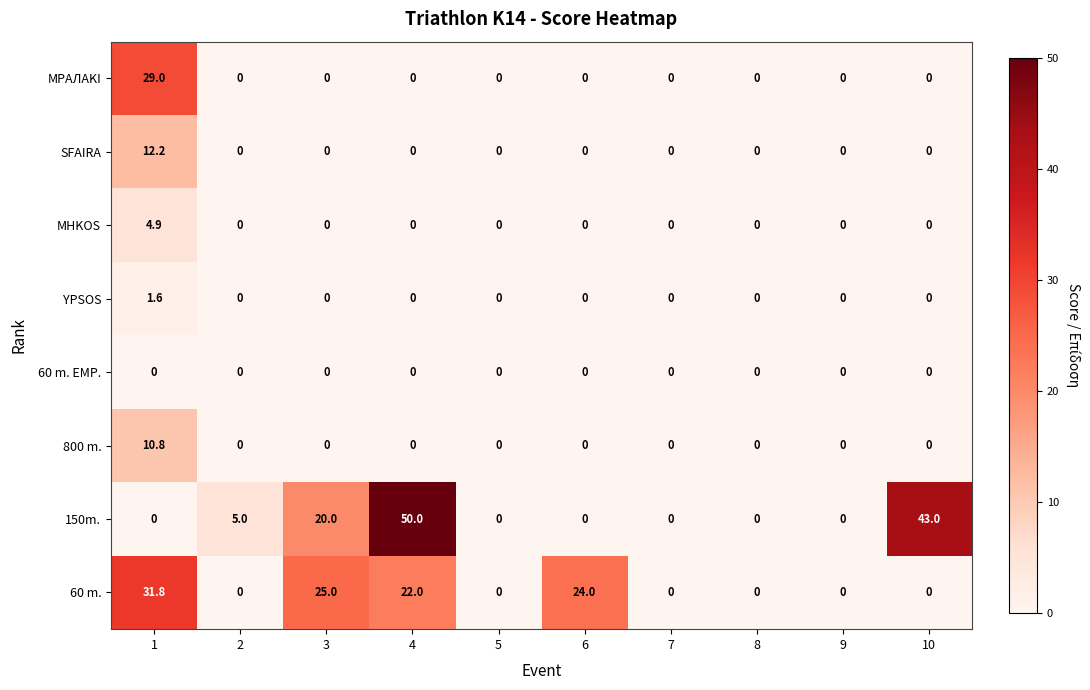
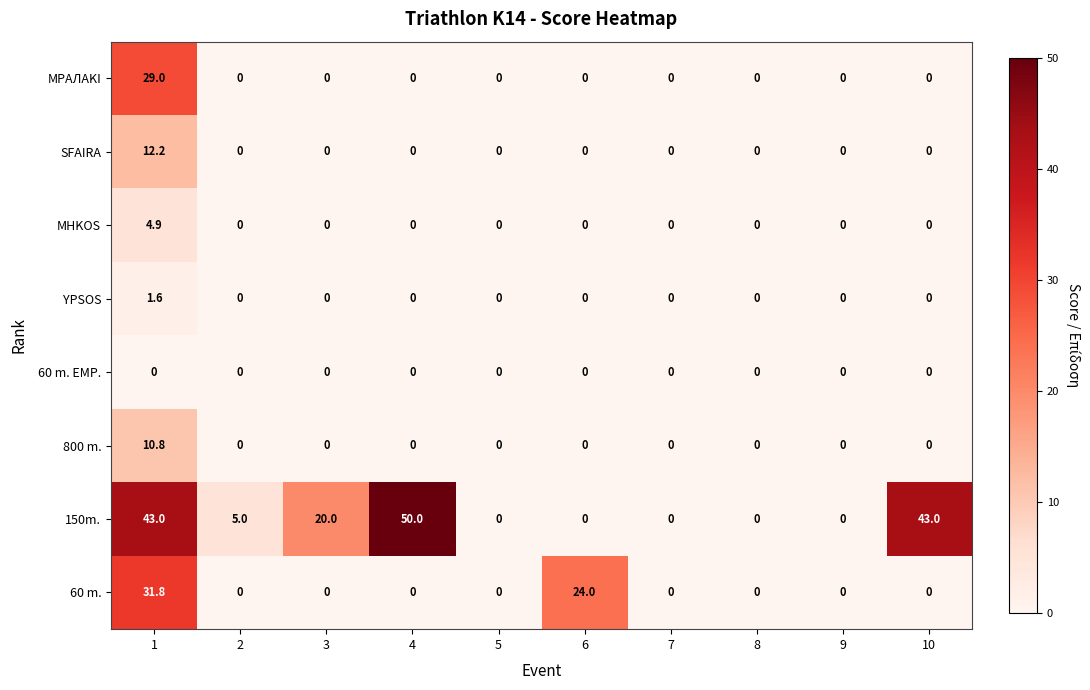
150m., 1: 0 -> 43.0
60 m., 3: 25.0 -> 0
60 m., 4: 22.0 -> 0
